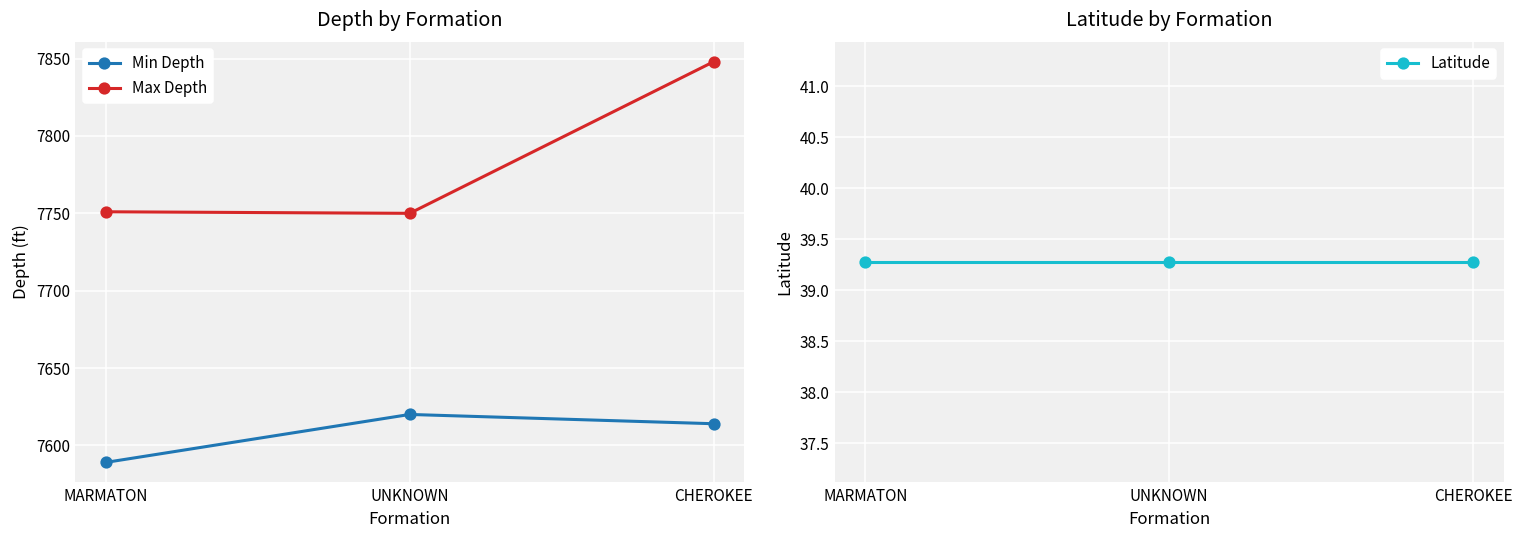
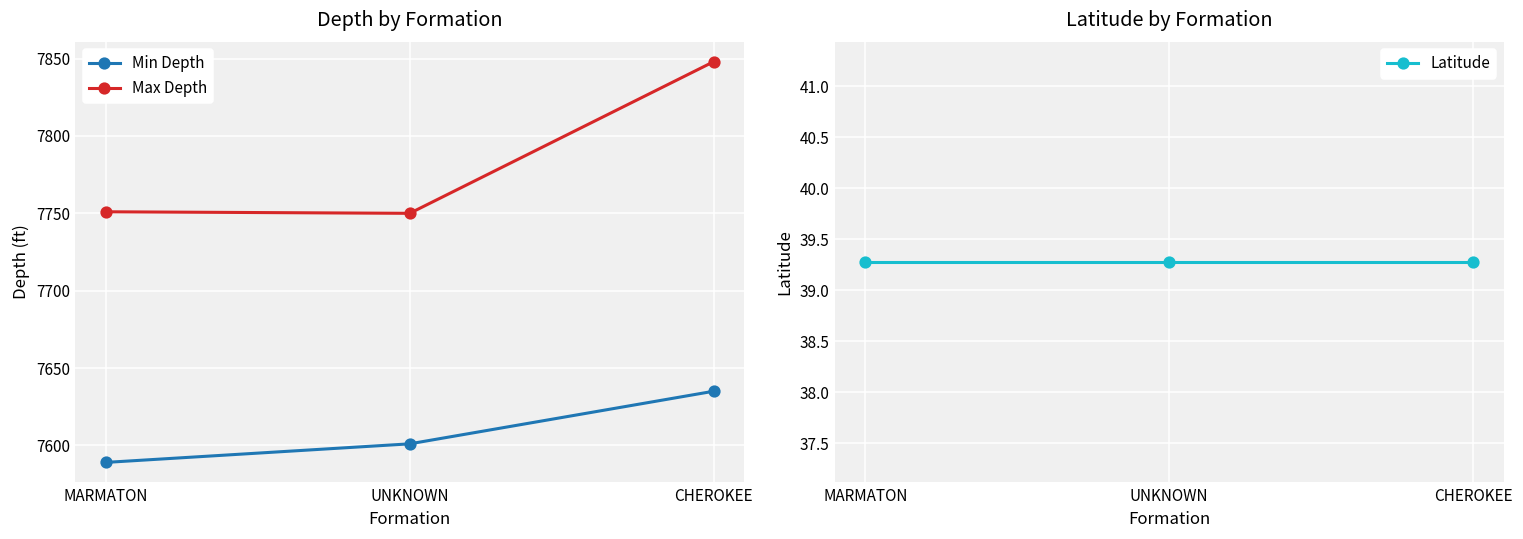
Depth by Formation, Min Depth, UNKNOWN: 7620 -> 7601
Depth by Formation, Min Depth, CHEROKEE: 7614 -> 7635
